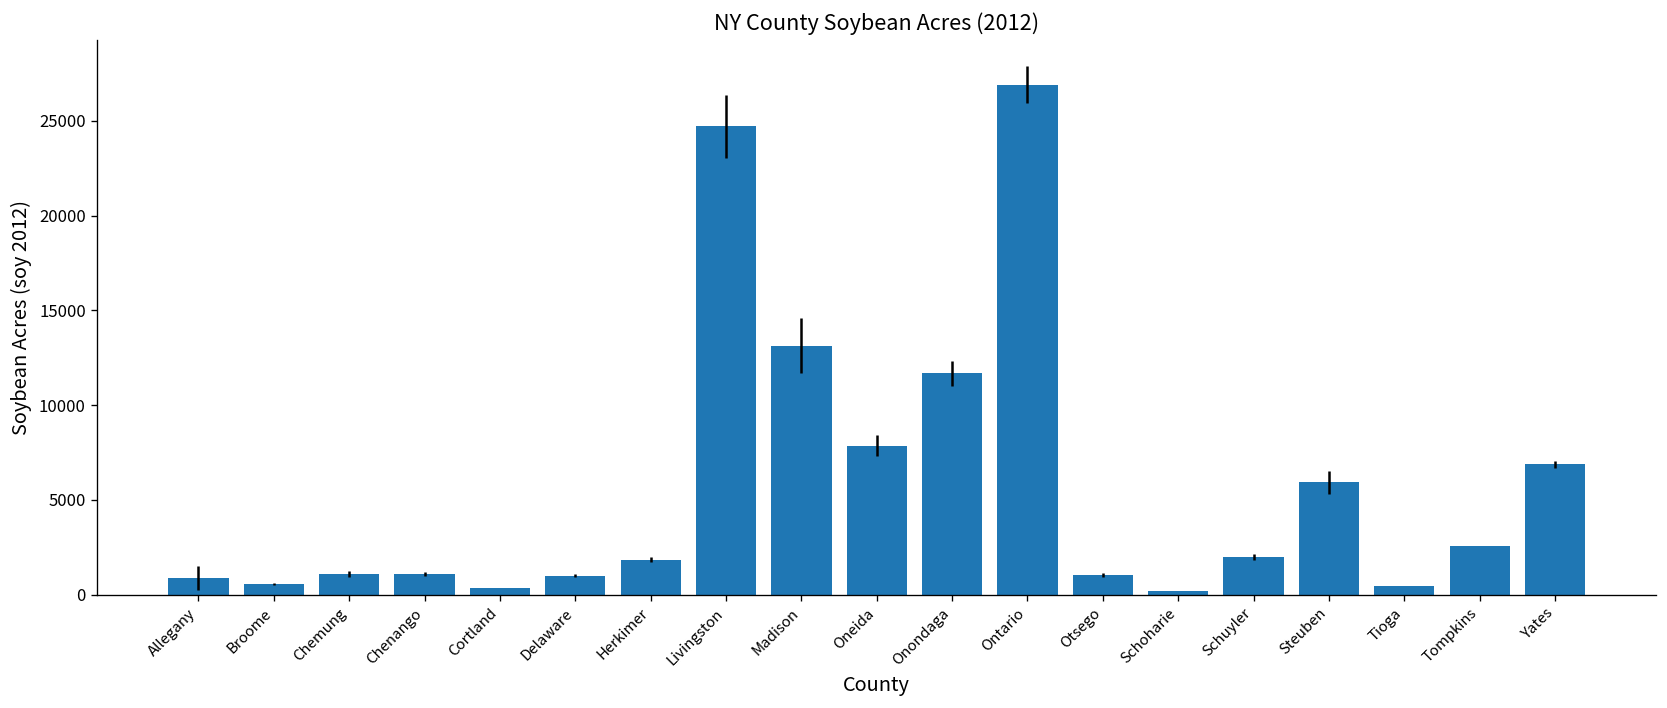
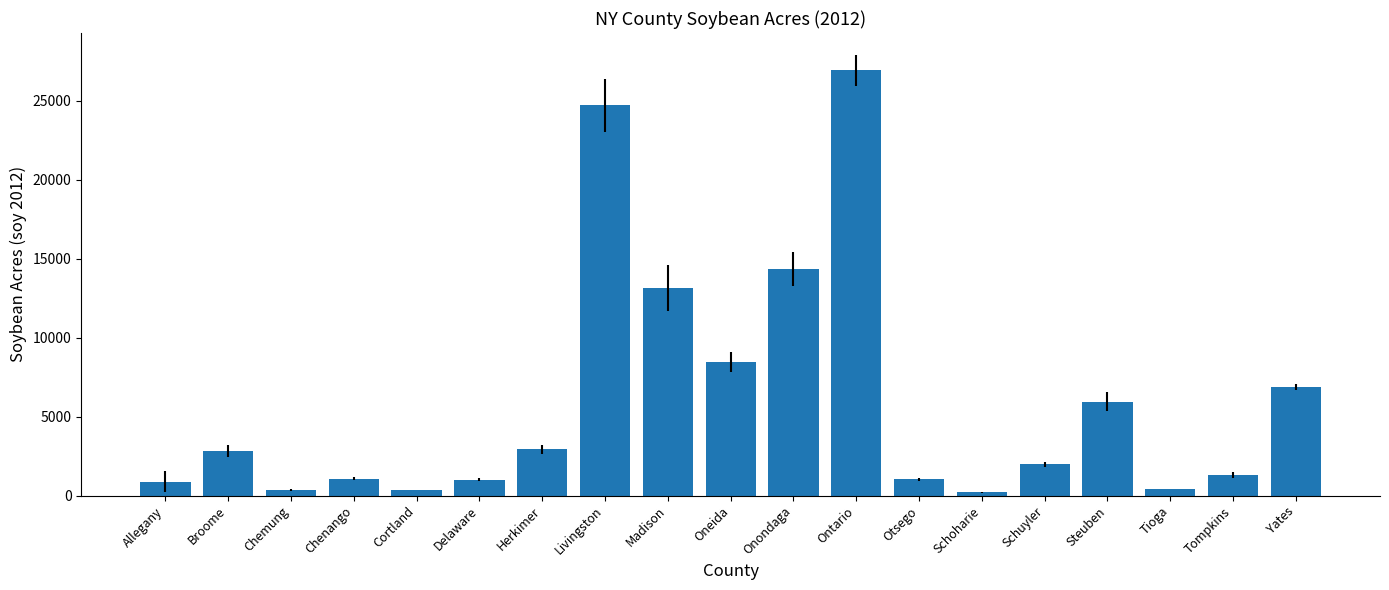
Broome: 600 -> 2800
Chemung: 1100 -> 400
Herkimer: 1800 -> 2900
Oneida: 7900 -> 8500
Onondaga: 11700 -> 14300
Tompkins: 2600 -> 1300
